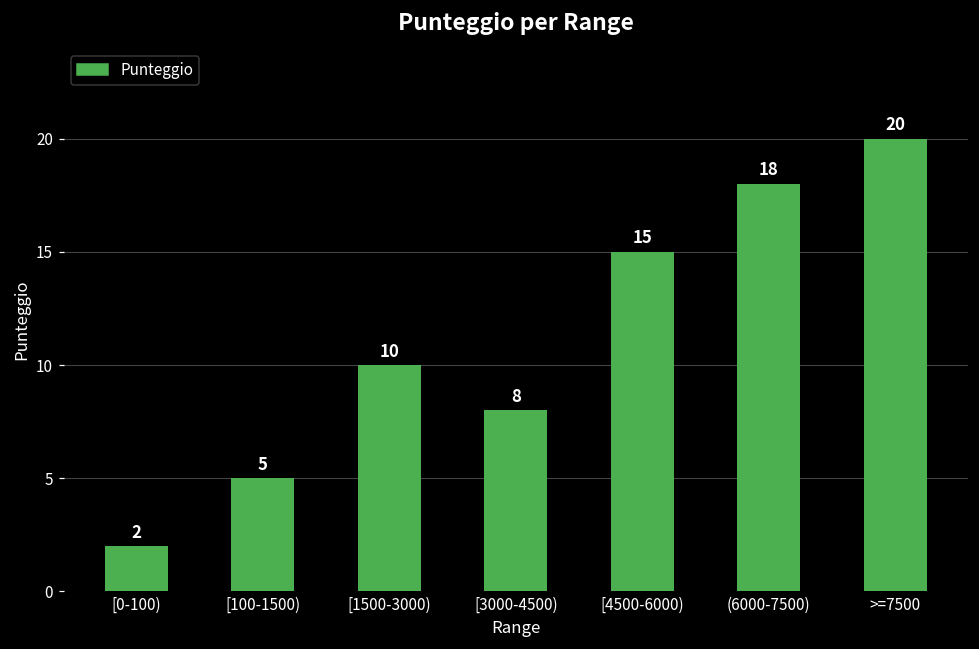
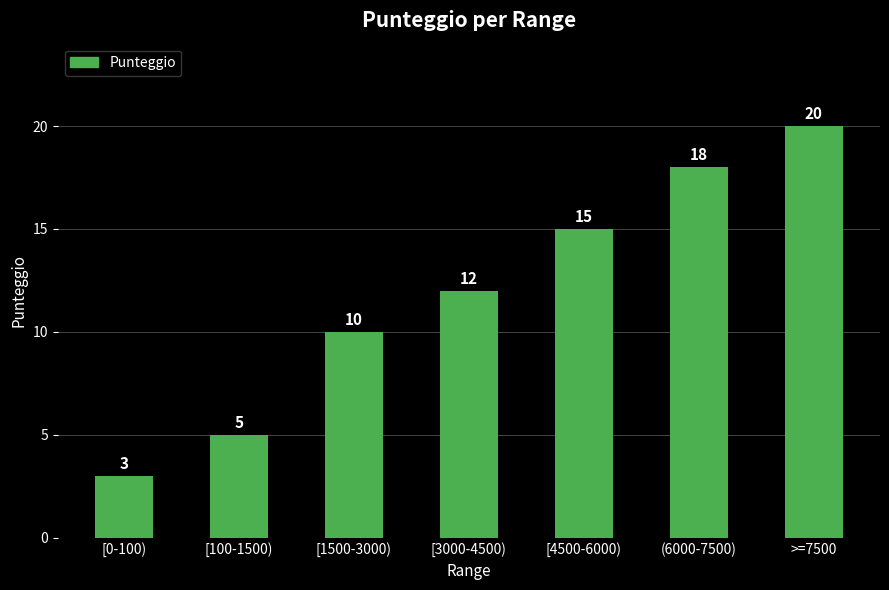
[0-100): 2 -> 3
[3000-4500): 8 -> 12
